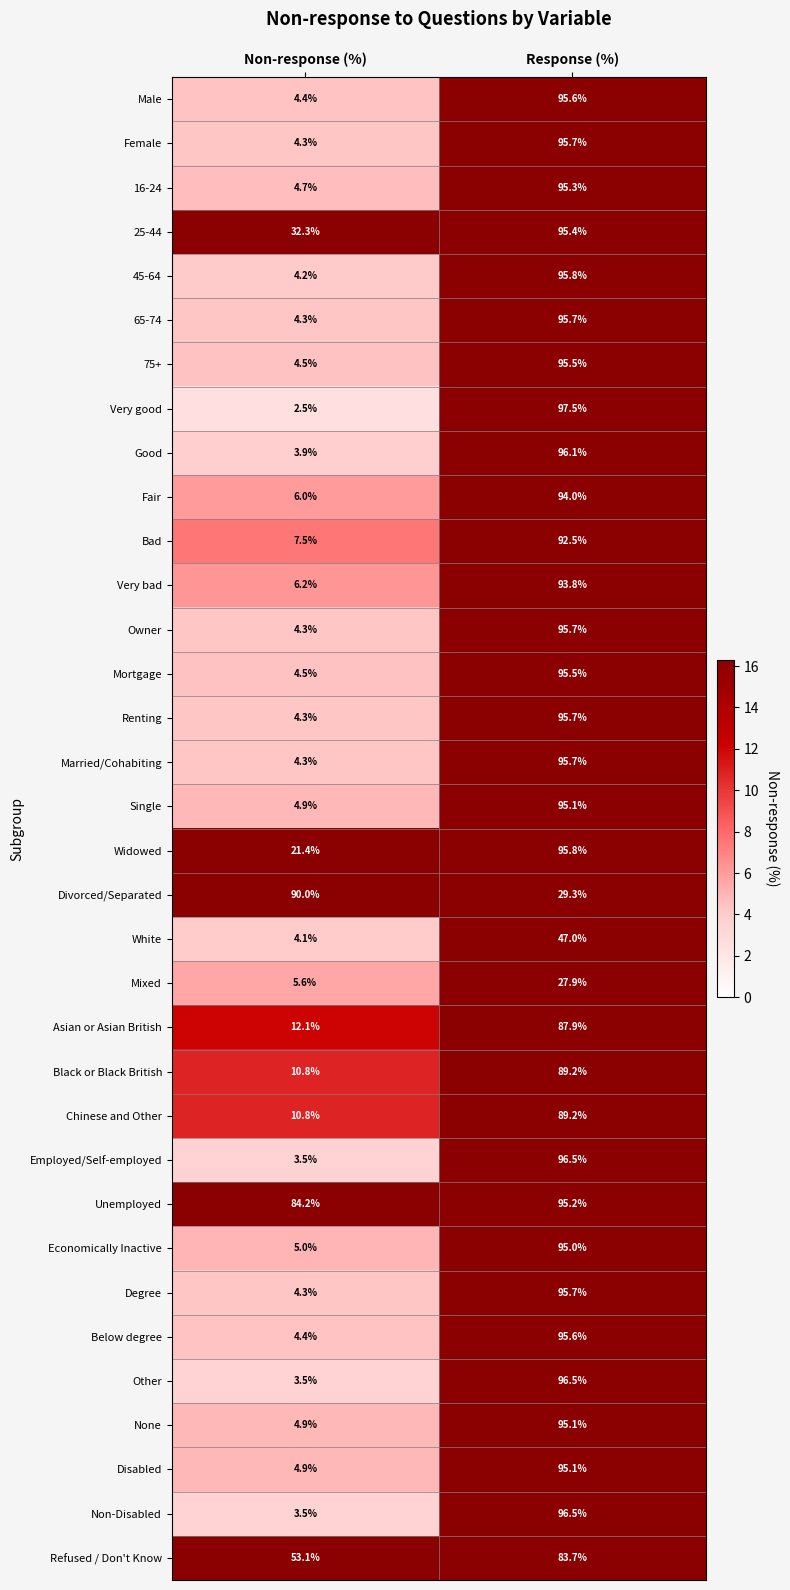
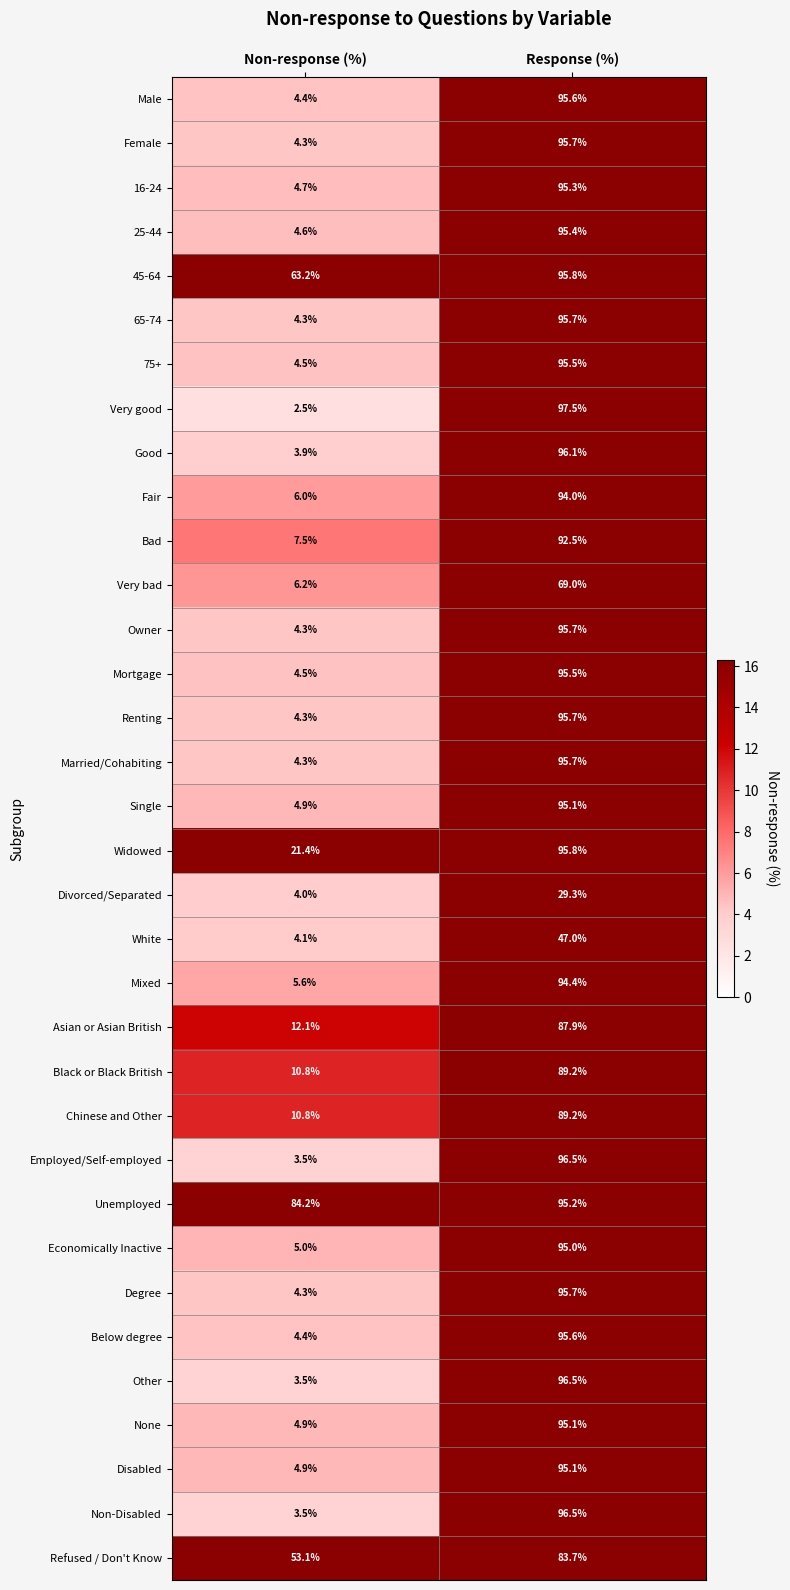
25-44, Non-response (%): 32.3% -> 4.6%
45-64, Non-response (%): 4.2% -> 63.2%
Very bad, Response (%): 93.8% -> 69.0%
Divorced/Separated, Non-response (%): 90.0% -> 4.0%
Mixed, Response (%): 27.9% -> 94.4%
